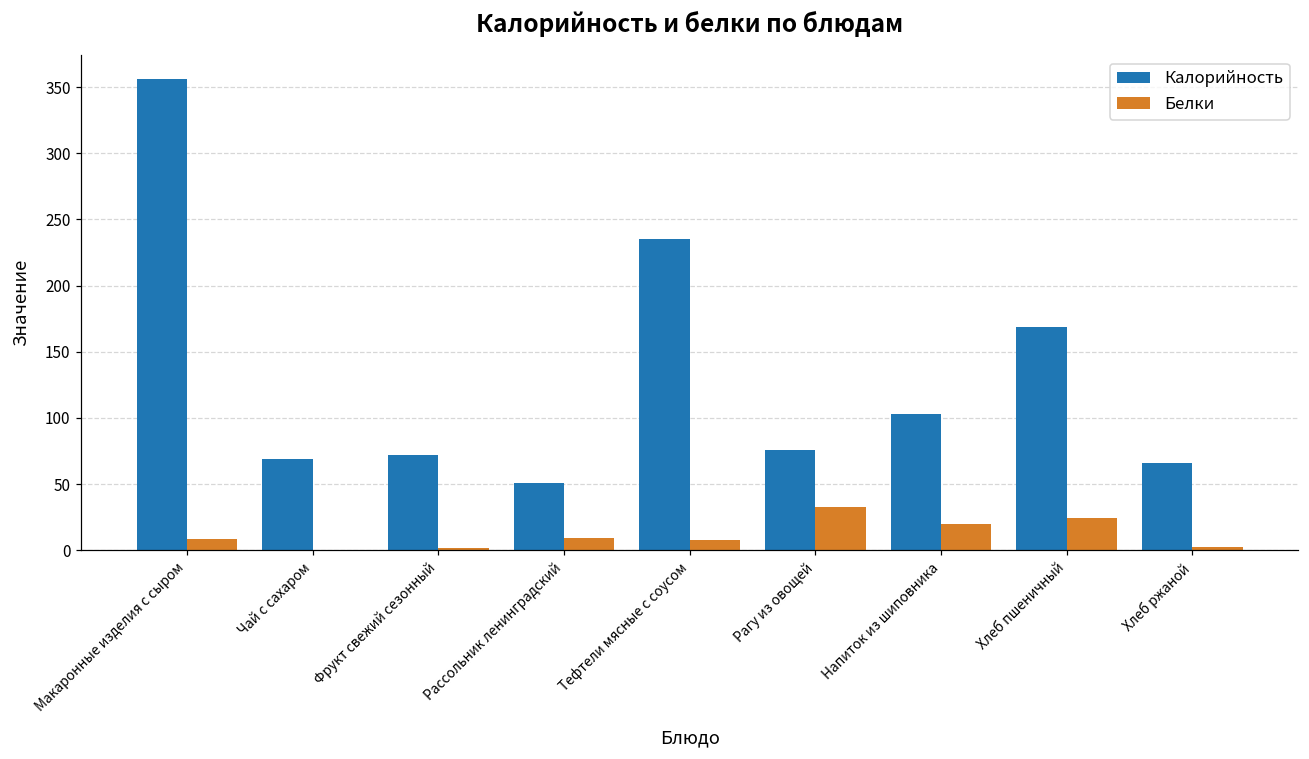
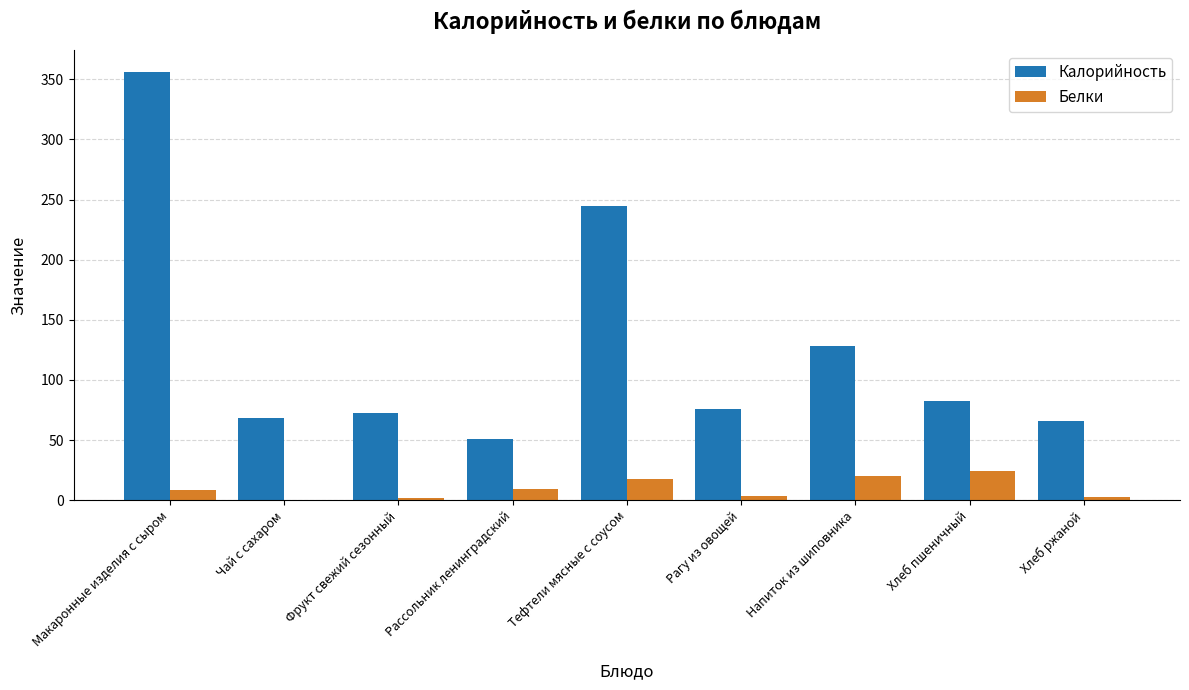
Калорийность, Тефтели мясные с соусом: 235 -> 245
Белки, Тефтели мясные с соусом: 8 -> 17
Белки, Рагу из овощей: 33 -> 4
Калорийность, Напиток из шиповника: 103 -> 128
Калорийность, Хлеб пшеничный: 169 -> 82
